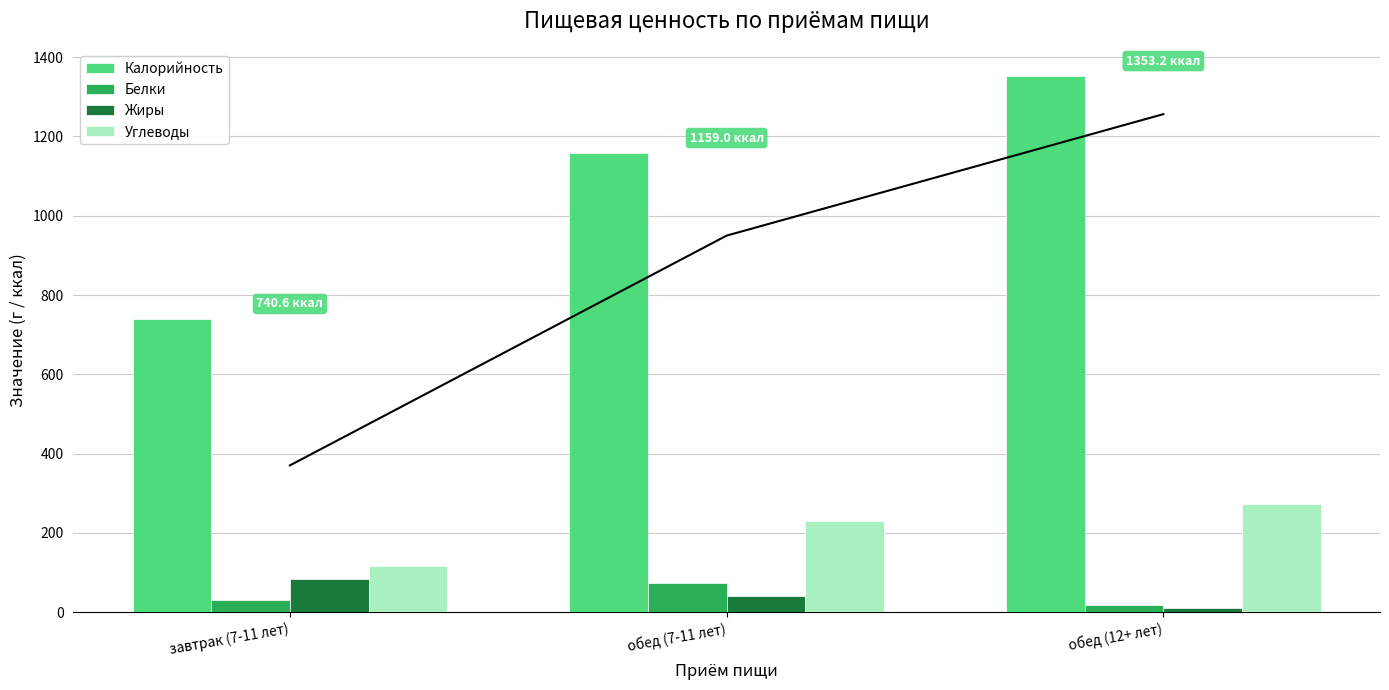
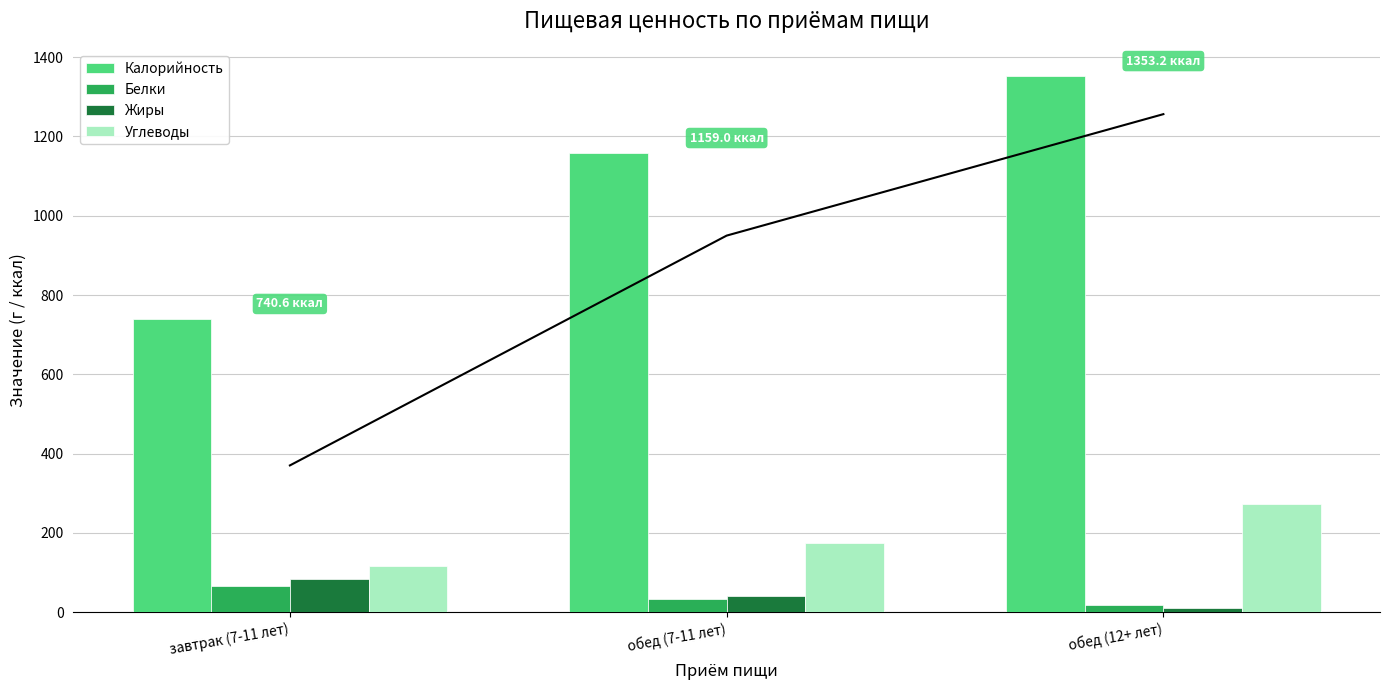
Белки, завтрак (7-11 лет): 30 -> 70
Белки, обед (7-11 лет): 70 -> 30
Углеводы, обед (7-11 лет): 230 -> 170
